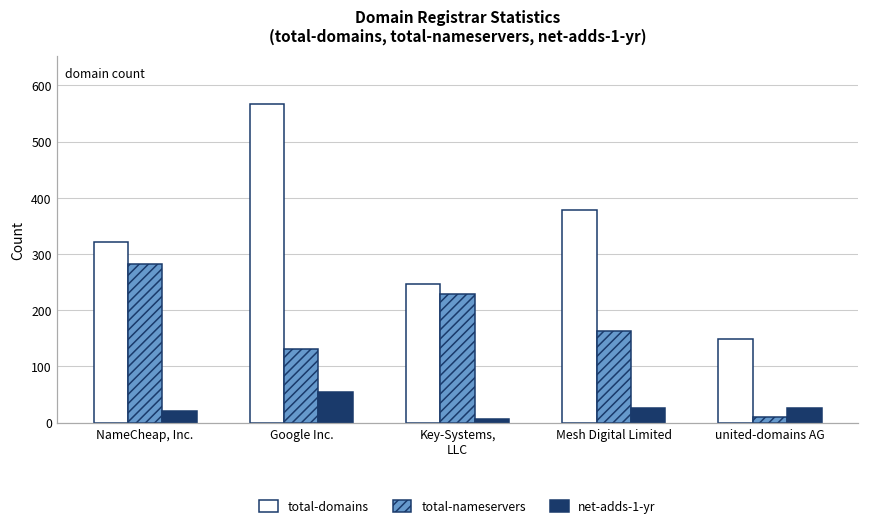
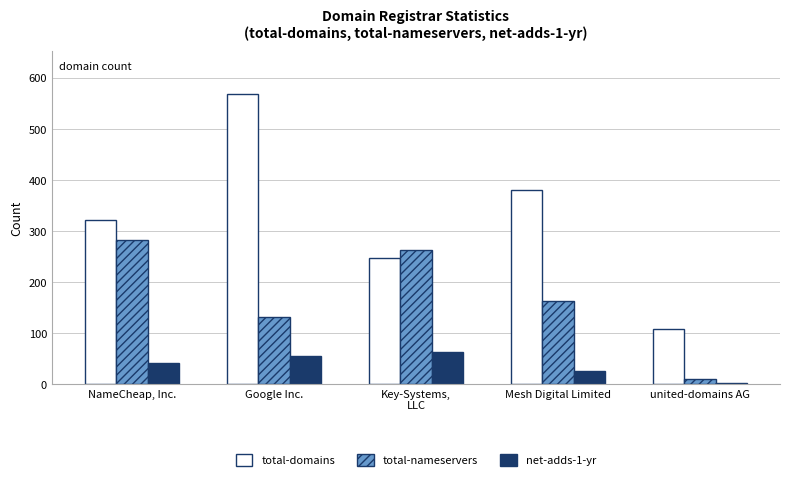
net-adds-1-yr, NameCheap, Inc.: 20 -> 40
total-nameservers, Key-Systems, LLC: 230 -> 260
net-adds-1-yr, Key-Systems, LLC: 10 -> 60
total-domains, united-domains AG: 150 -> 110
net-adds-1-yr, united-domains AG: 30 -> 0
